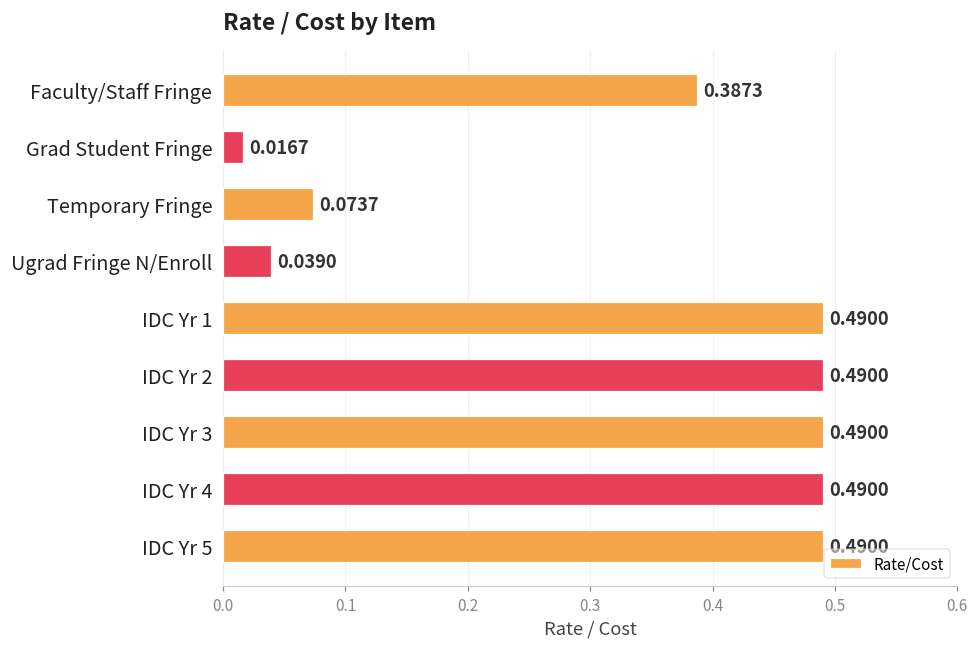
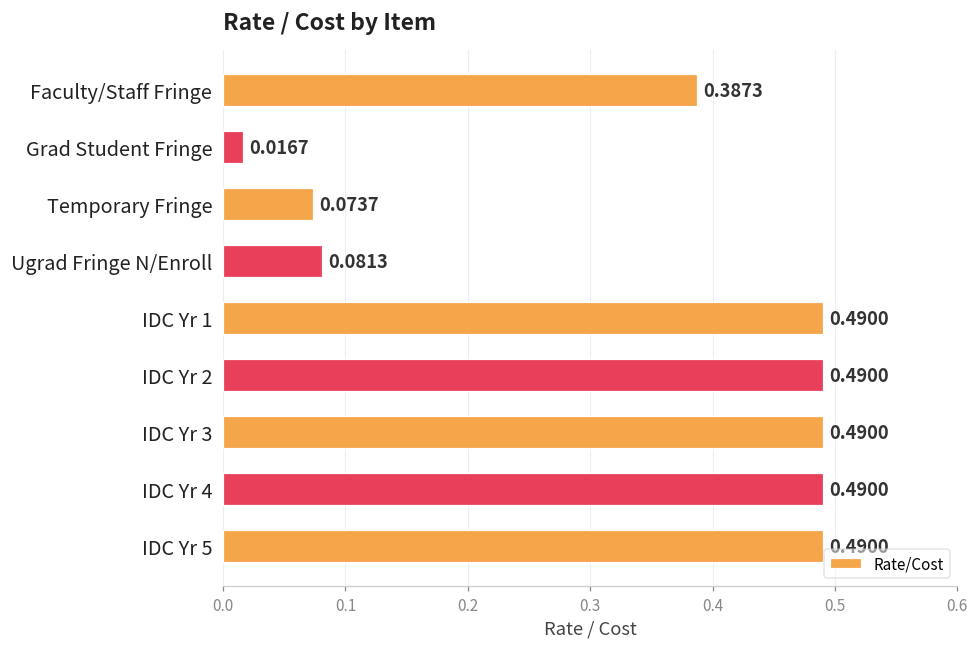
Ugrad Fringe N/Enroll: 0.0390 -> 0.0813
